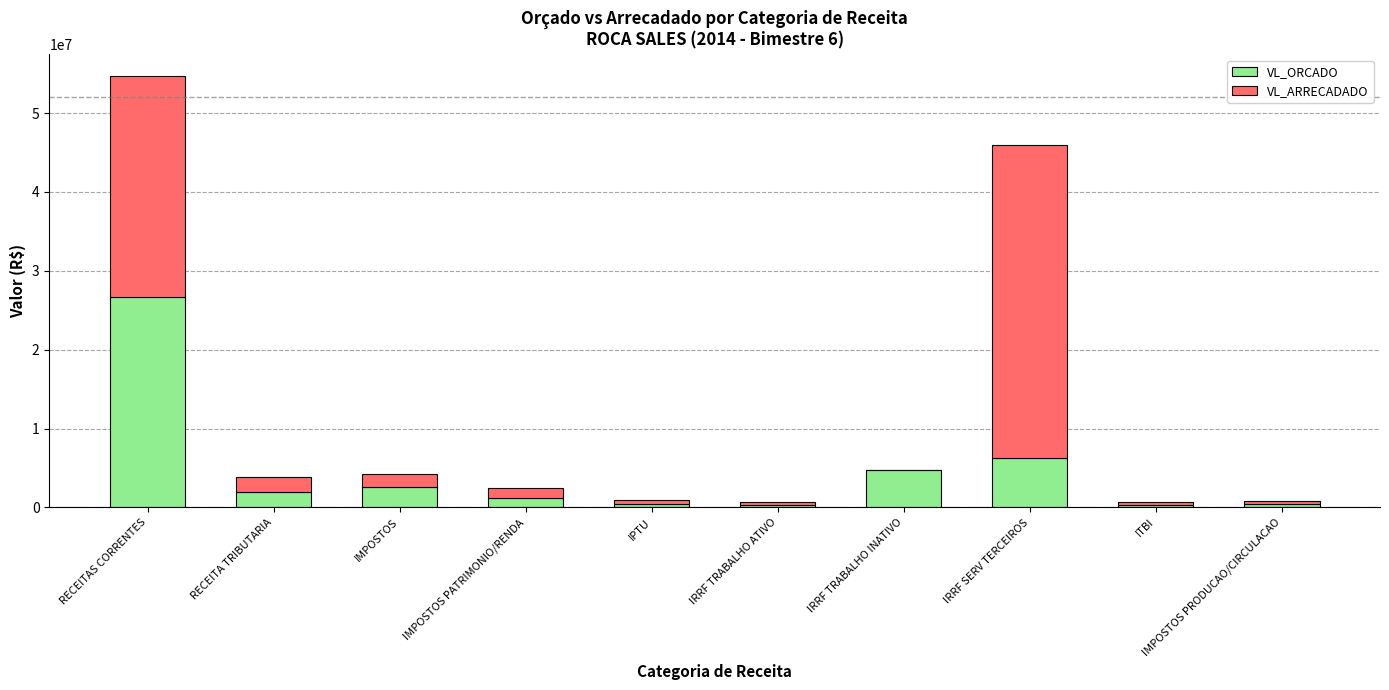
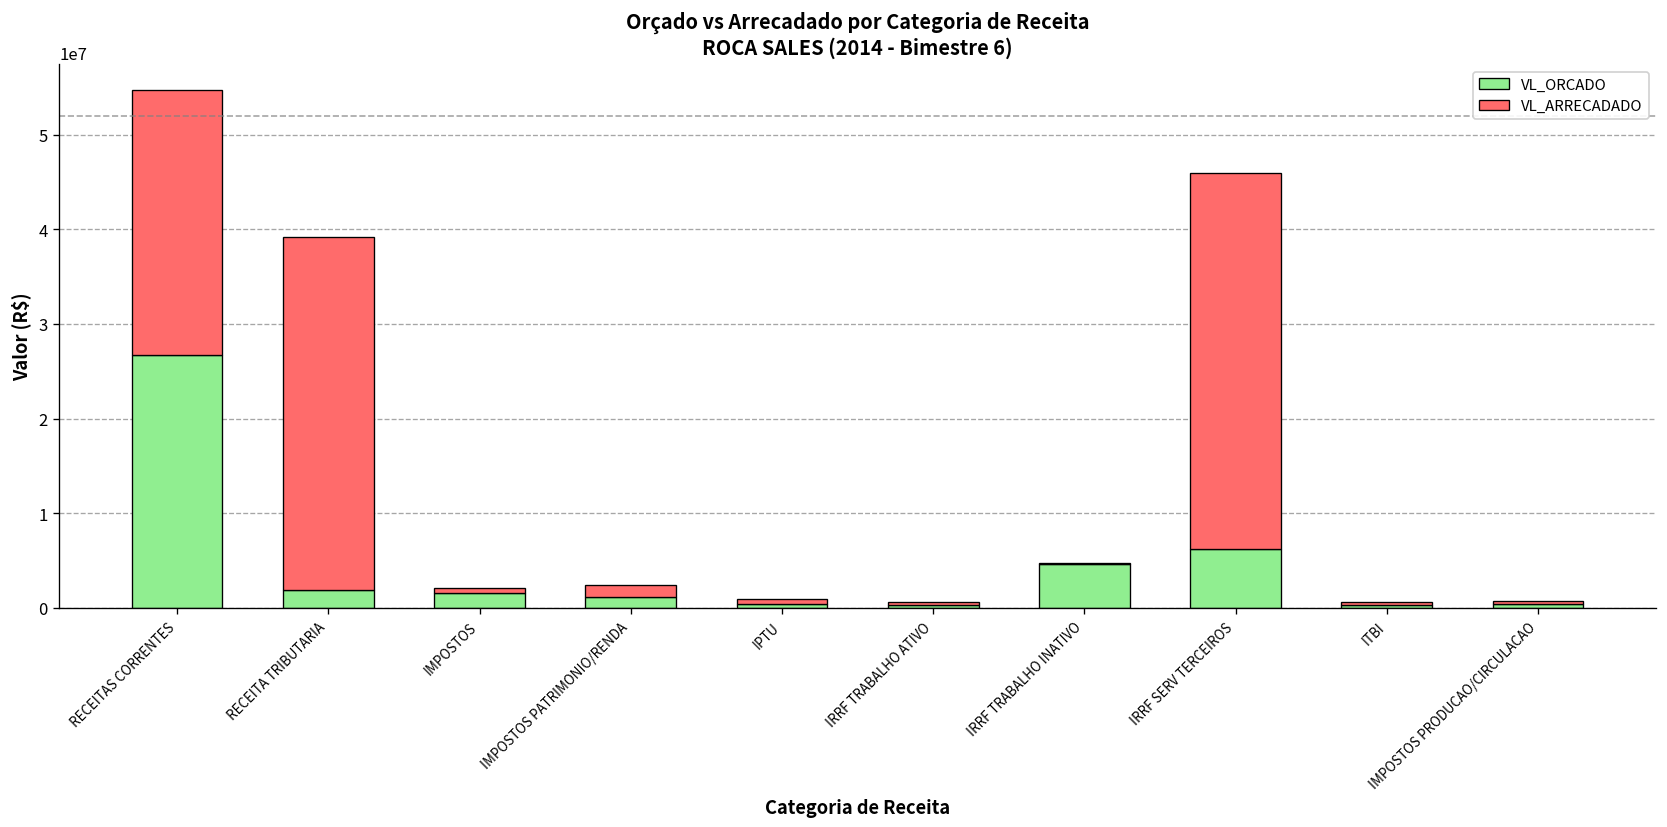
VL_ARRECADADO, RECEITA TRIBUTARIA: 2000000 -> 37000000
VL_ORCADO, IMPOSTOS: 3000000 -> 2000000
VL_ARRECADADO, IMPOSTOS: 2000000 -> 1000000
